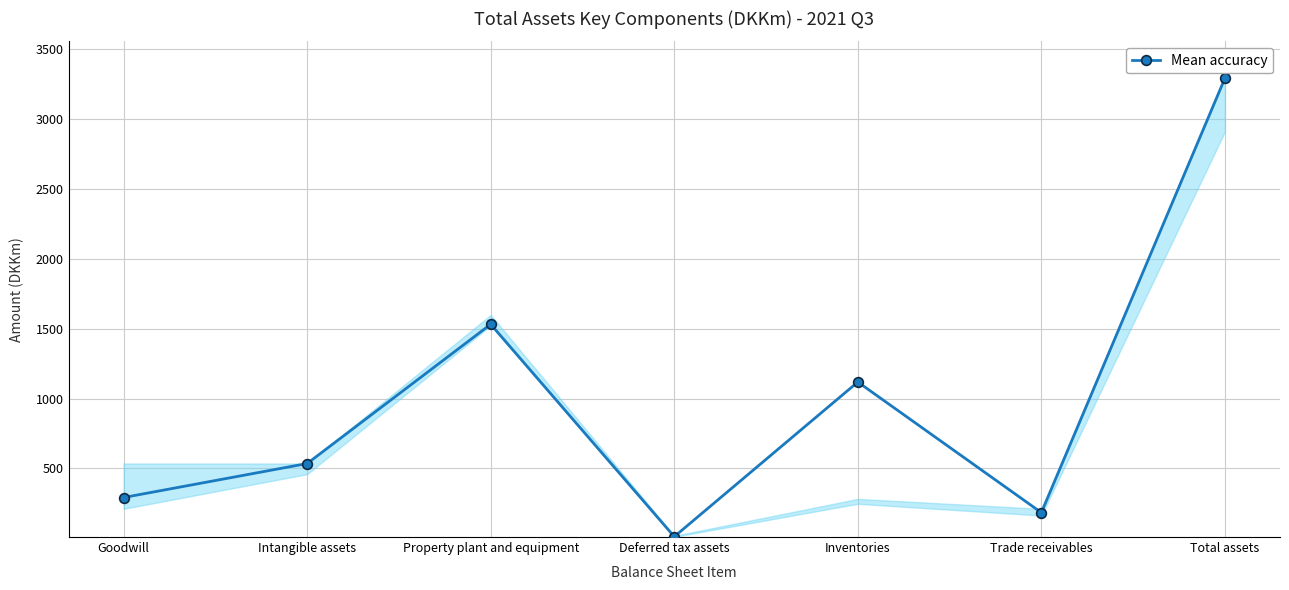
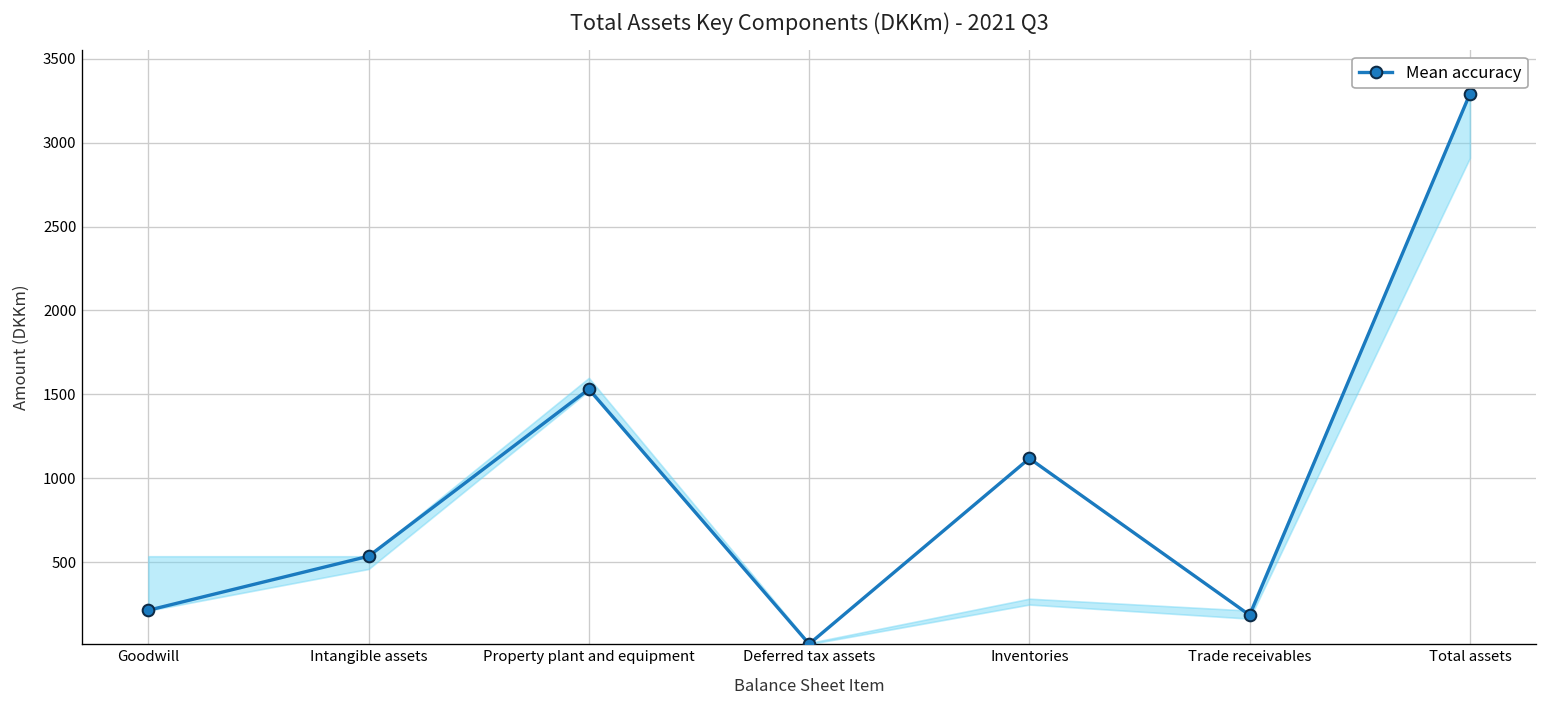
Mean accuracy, Goodwill: 290 -> 210
